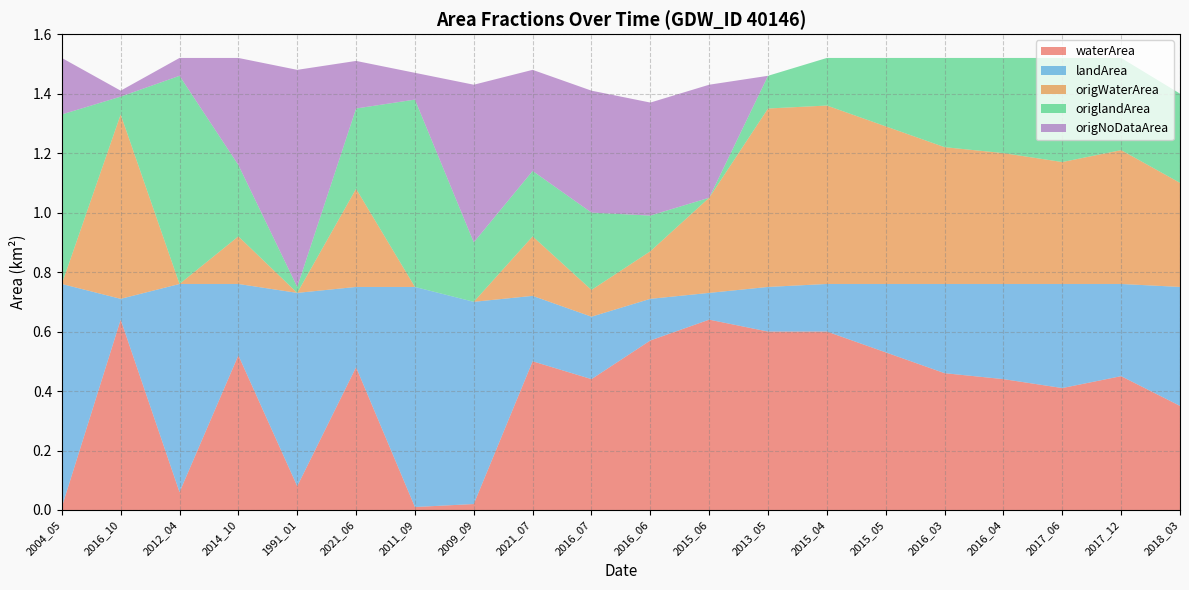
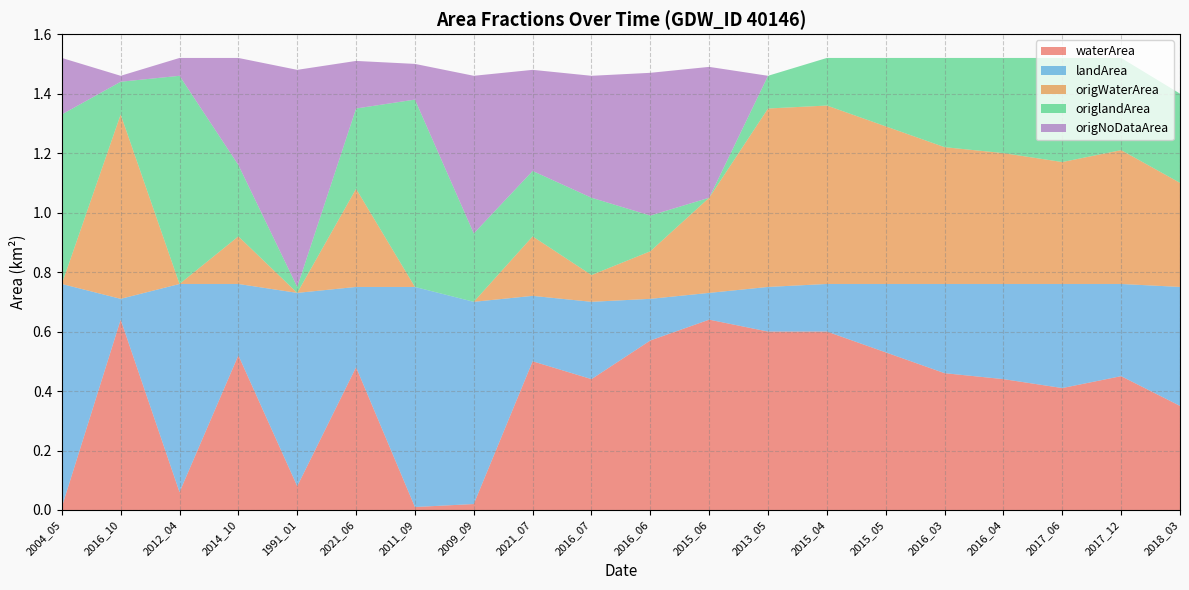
origlandArea, 2016_10: 0.06 -> 0.11
origNoDataArea, 2011_09: 0.09 -> 0.12
origlandArea, 2009_09: 0.20 -> 0.23
landArea, 2016_07: 0.21 -> 0.26
origNoDataArea, 2016_06: 0.38 -> 0.48
origNoDataArea, 2015_06: 0.38 -> 0.44
